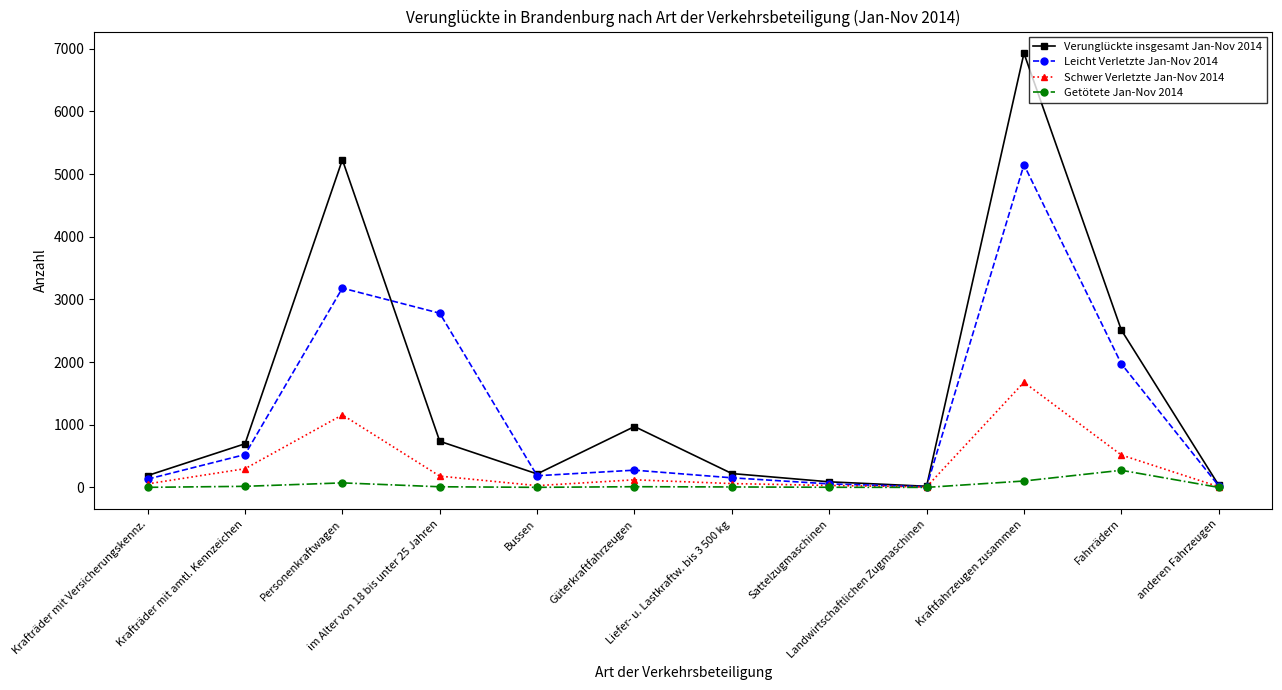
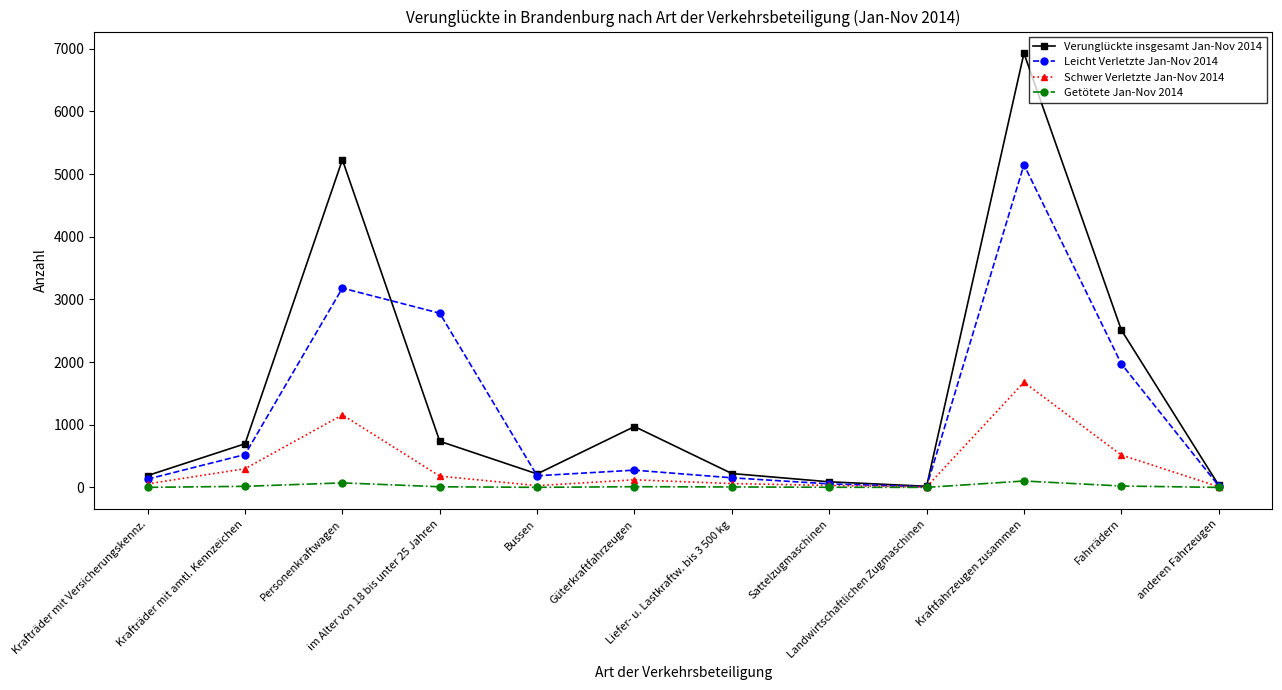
Getötete Jan-Nov 2014, Fahrrädern: 300 -> 0
